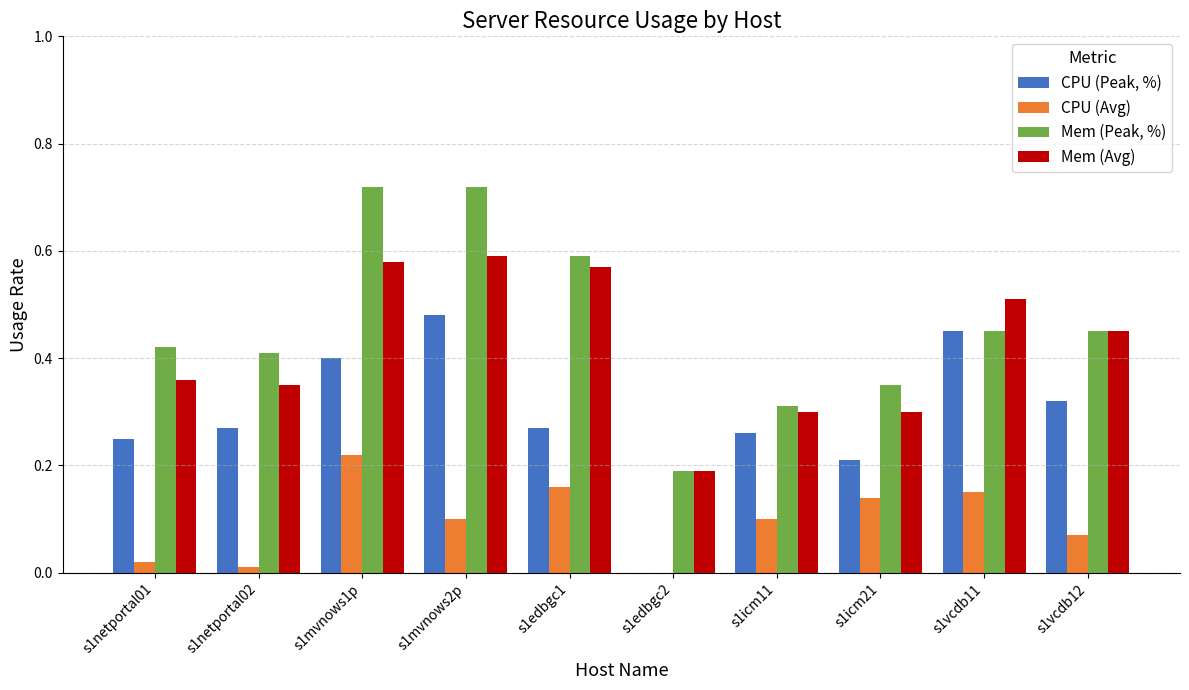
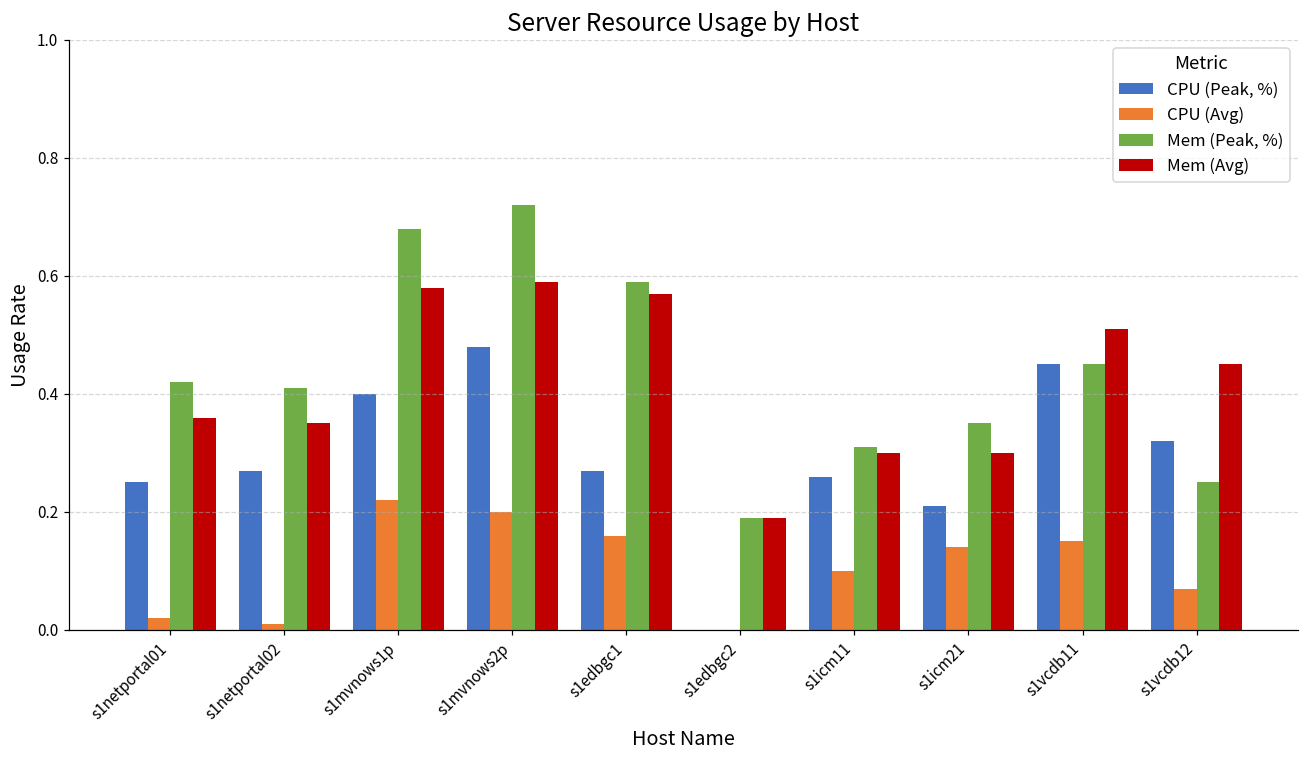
Mem (Peak, %), s1mvnows1p: 0.72 -> 0.68
CPU (Avg), s1mvnows2p: 0.1 -> 0.2
Mem (Peak, %), s1vcdb12: 0.45 -> 0.25
